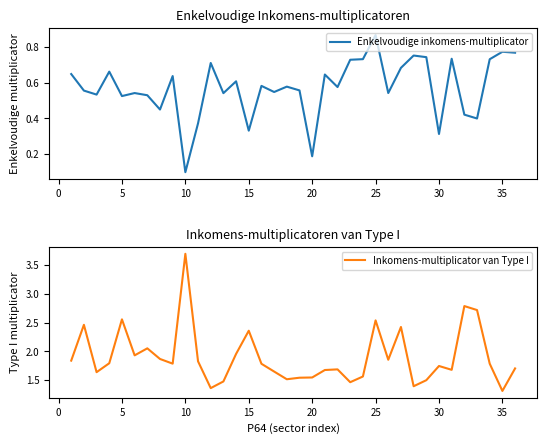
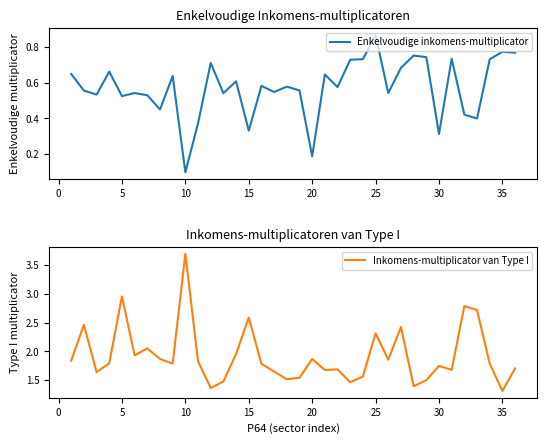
Inkomens-multiplicatoren van Type I, 5: 2.6 -> 3.0
Inkomens-multiplicatoren van Type I, 15: 2.4 -> 2.6
Inkomens-multiplicatoren van Type I, 20: 1.5 -> 1.9
Inkomens-multiplicatoren van Type I, 25: 2.5 -> 2.3
